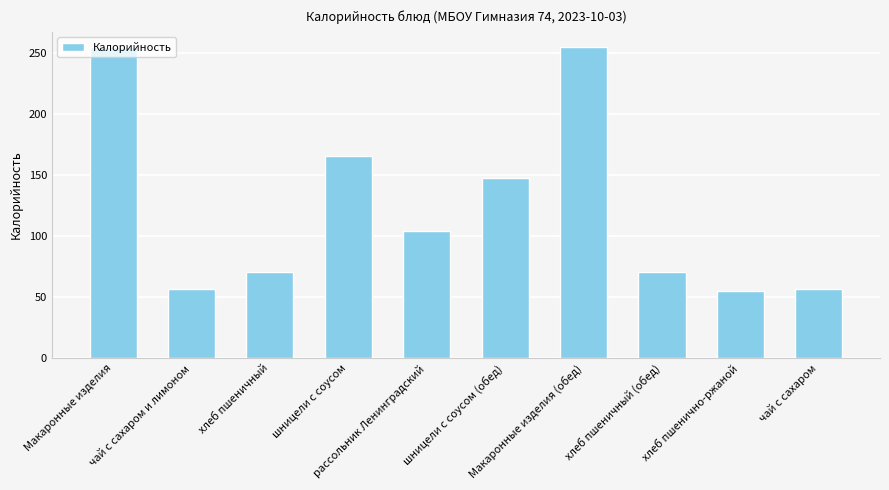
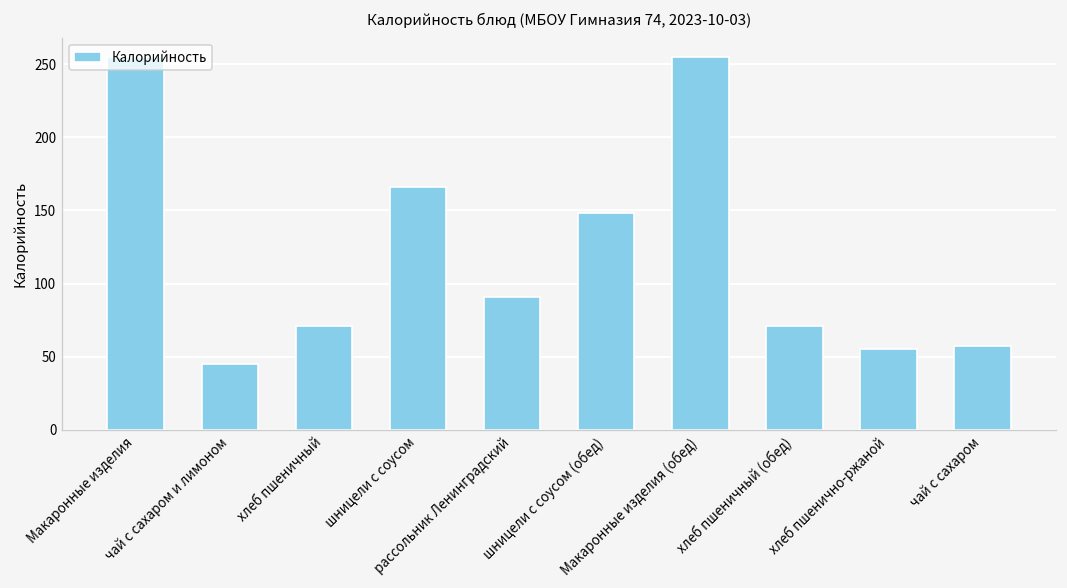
чай с сахаром и лимоном: 57 -> 45
рассольник Ленинградский: 104 -> 91
